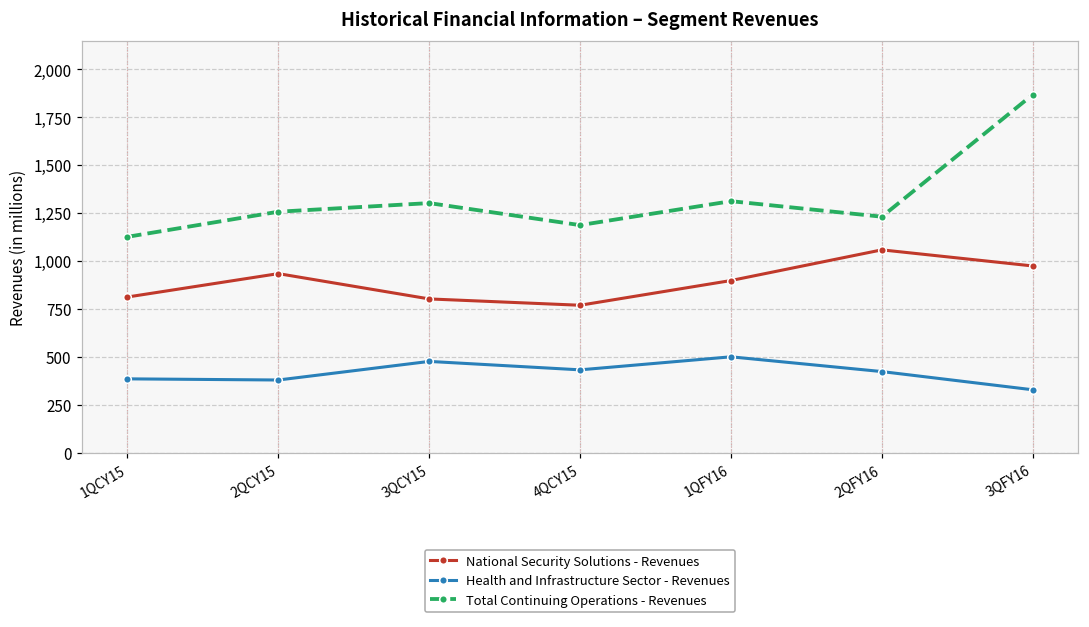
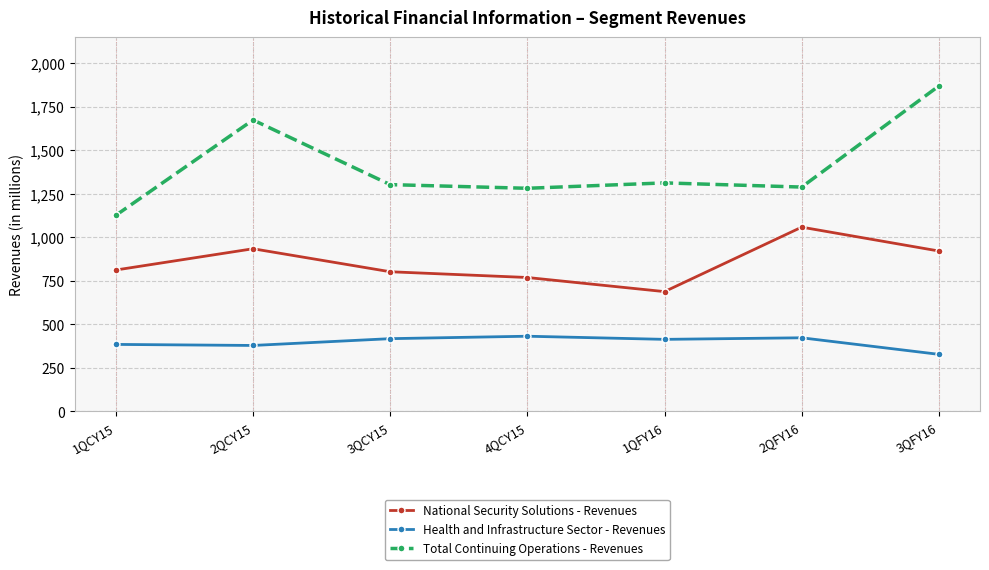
Total Continuing Operations - Revenues, 2QCY15: 1,260 -> 1,670
Health and Infrastructure Sector - Revenues, 3QCY15: 480 -> 420
Total Continuing Operations - Revenues, 4QCY15: 1,190 -> 1,280
National Security Solutions - Revenues, 1QFY16: 900 -> 690
Health and Infrastructure Sector - Revenues, 1QFY16: 500 -> 410
Total Continuing Operations - Revenues, 2QFY16: 1,230 -> 1,290
National Security Solutions - Revenues, 3QFY16: 970 -> 920
